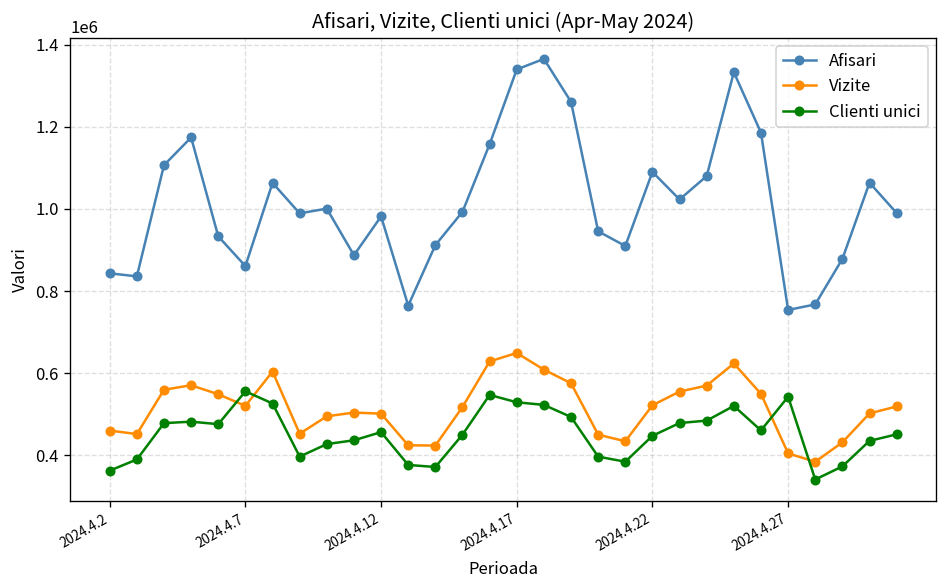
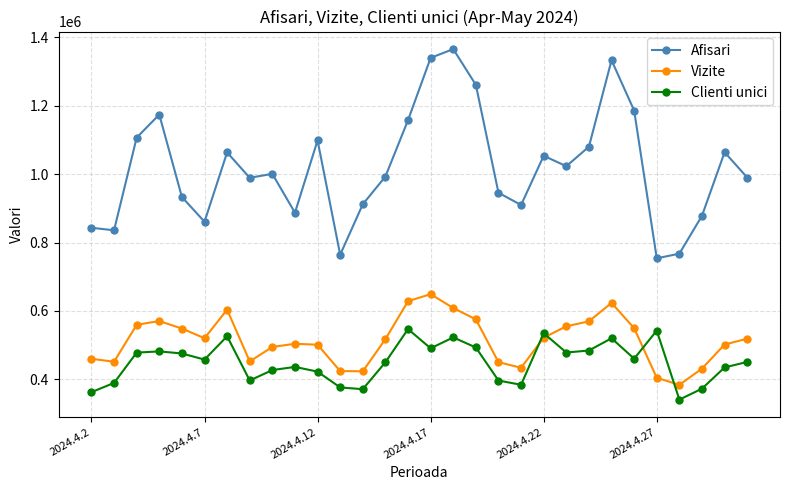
Clienti unici, 2024.4.7: 560000 -> 460000
Afisari, 2024.4.12: 980000 -> 1100000
Clienti unici, 2024.4.12: 460000 -> 420000
Clienti unici, 2024.4.17: 530000 -> 490000
Afisari, 2024.4.22: 1090000 -> 1050000
Clienti unici, 2024.4.22: 450000 -> 540000
